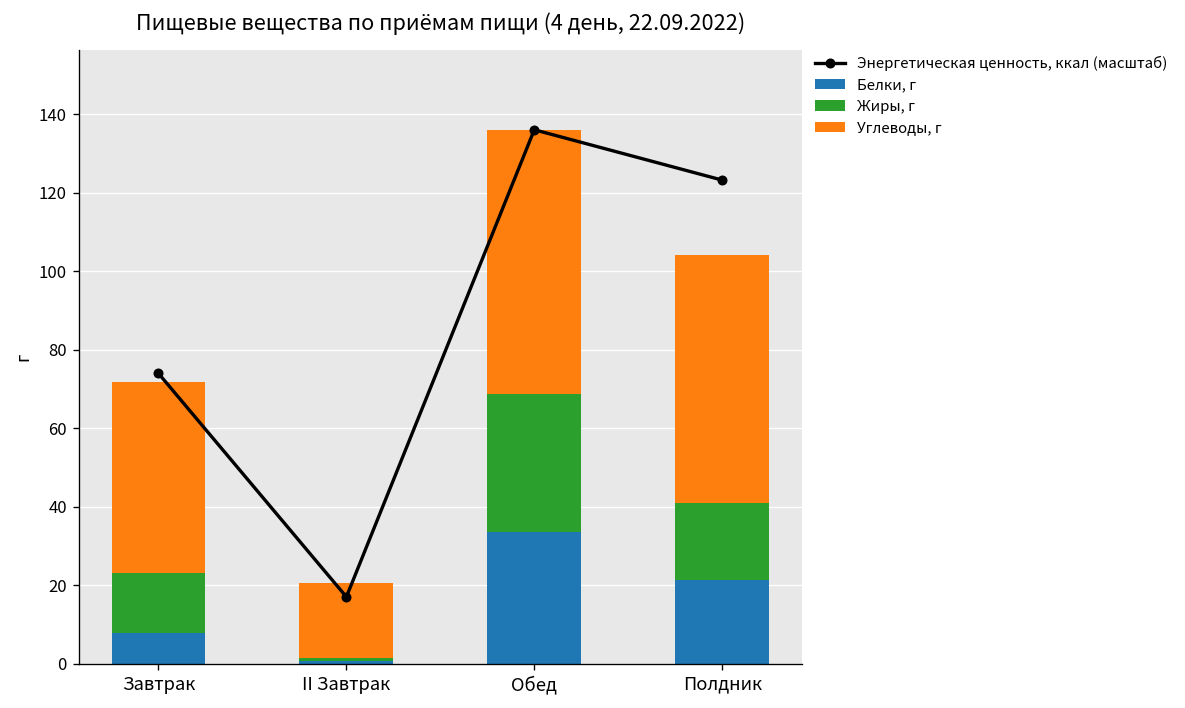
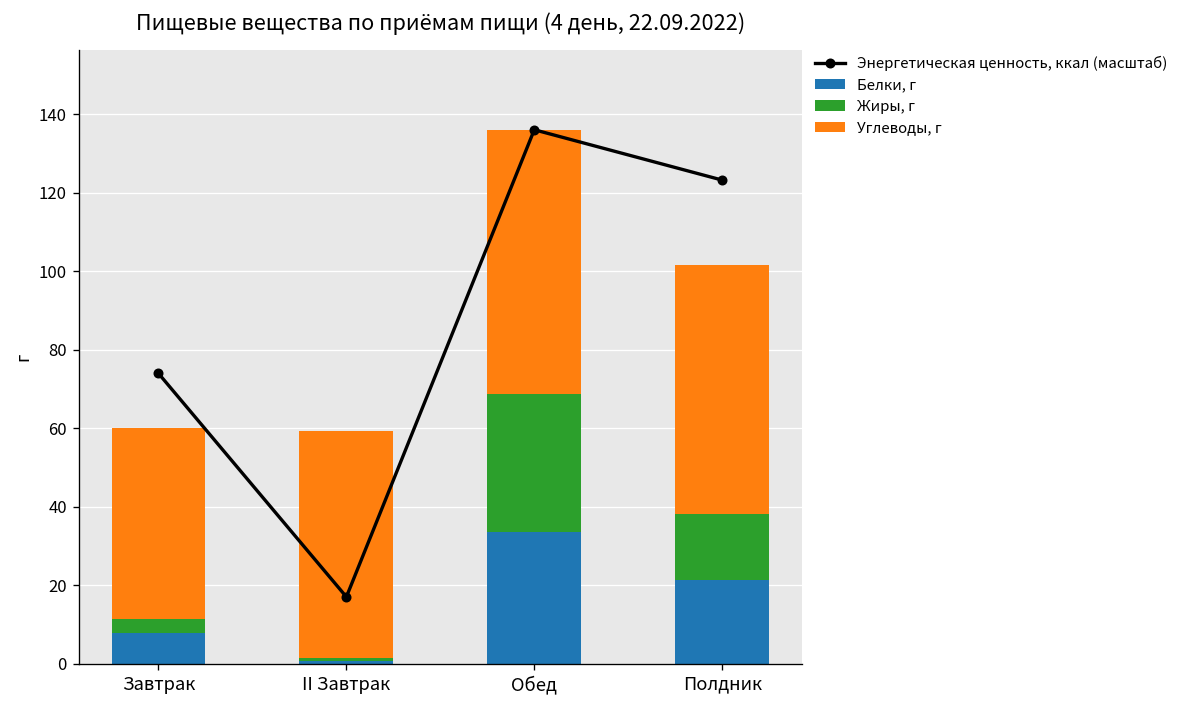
Жиры, г, Завтрак: 15 -> 4
Углеводы, г, II Завтрак: 19 -> 58
Жиры, г, Полдник: 20 -> 17
